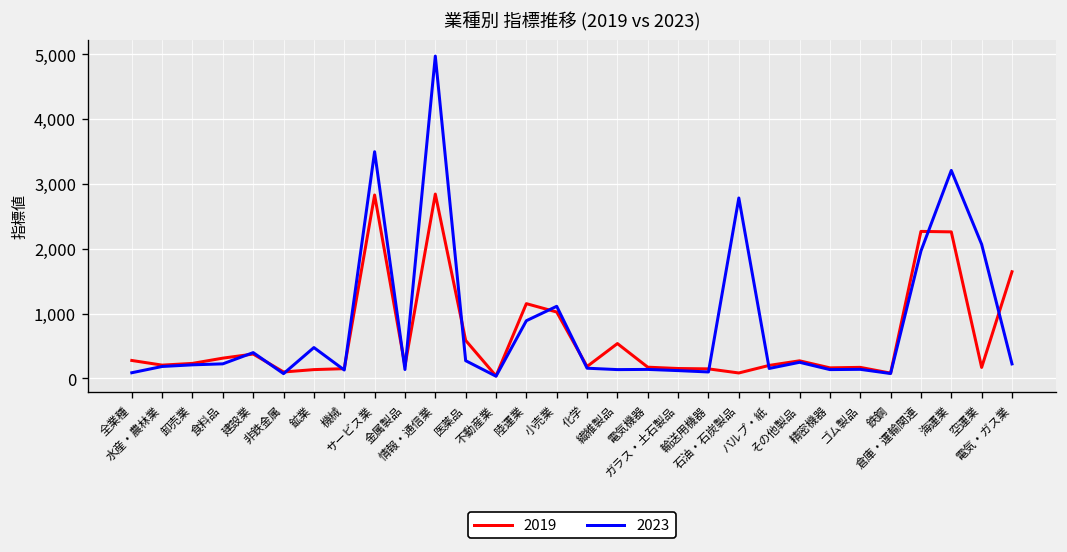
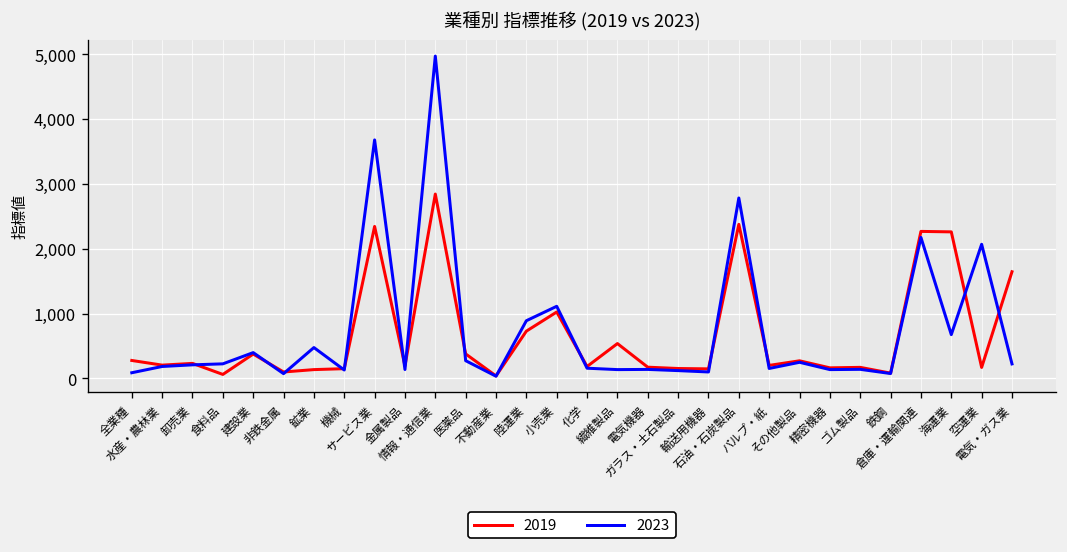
2019, 食料品: 300 -> 100
2019, サービス業: 2,800 -> 2,300
2023, サービス業: 3,500 -> 3,700
2019, 医薬品: 600 -> 400
2019, 陸運業: 1,200 -> 700
2019, 石油・石炭製品: 100 -> 2,400
2023, 倉庫・運輸関連: 2,000 -> 2,200
2023, 海運業: 3,200 -> 700
